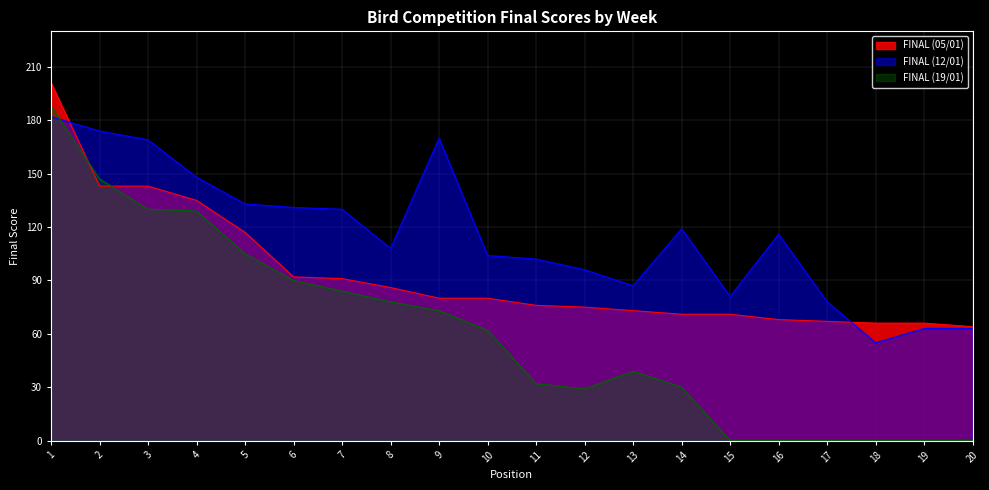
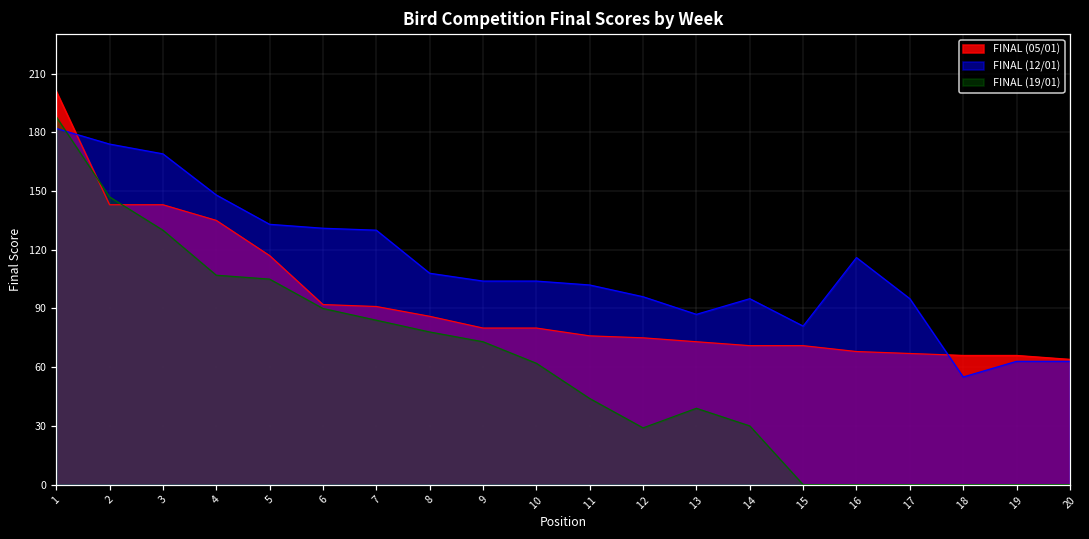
FINAL (19/01), 4: 129 -> 107
FINAL (12/01), 9: 170 -> 104
FINAL (19/01), 11: 32 -> 44
FINAL (12/01), 14: 119 -> 95
FINAL (12/01), 17: 78 -> 95
